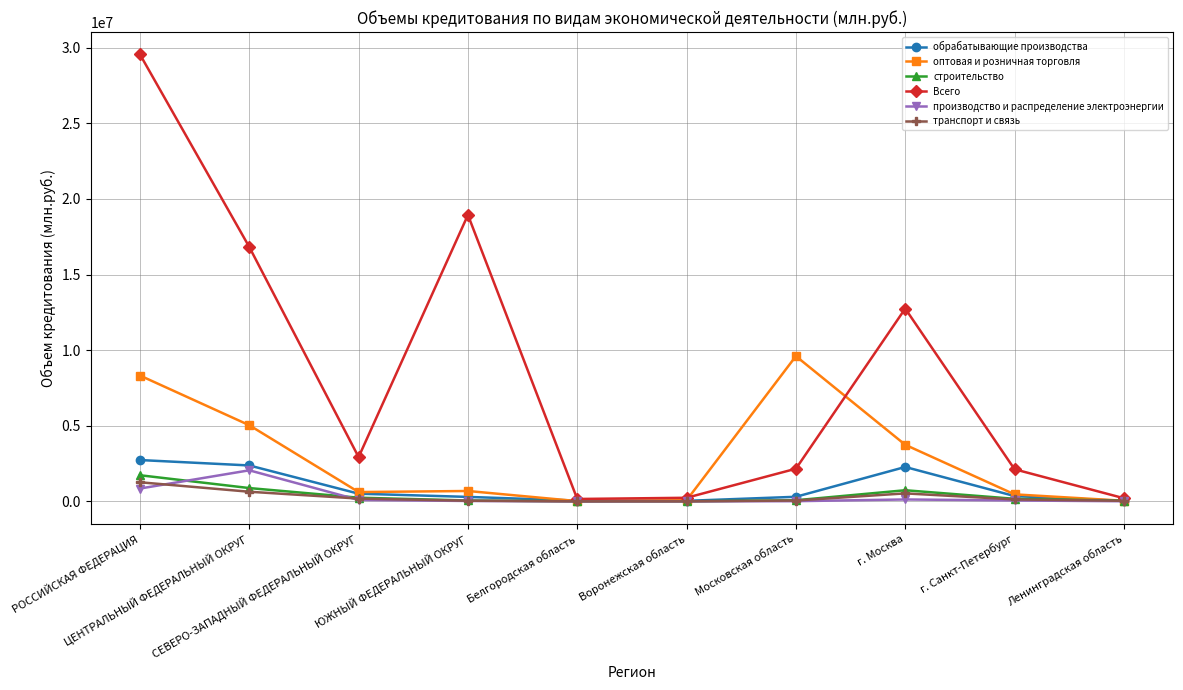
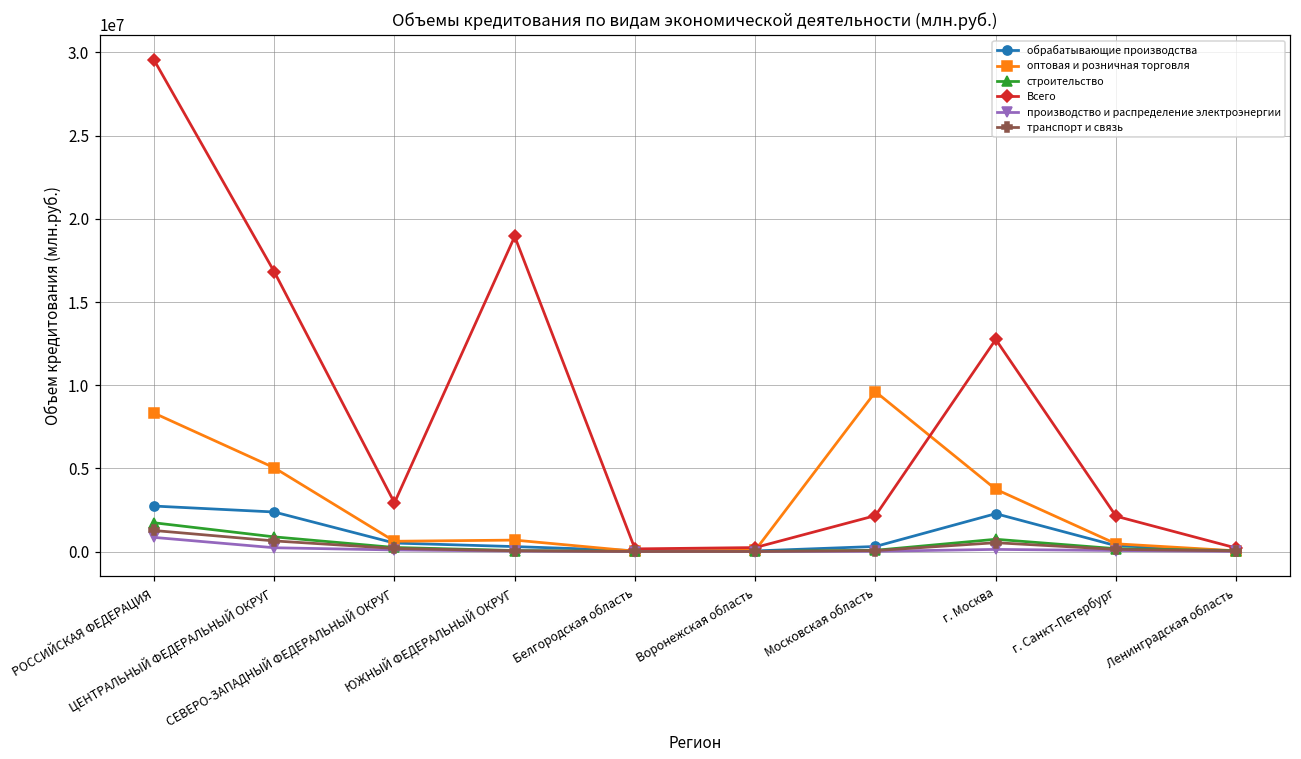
производство и распределение электроэнергии, ЦЕНТРАЛЬНЫЙ ФЕДЕРАЛЬНЫЙ ОКРУГ: 2100000 -> 200000
